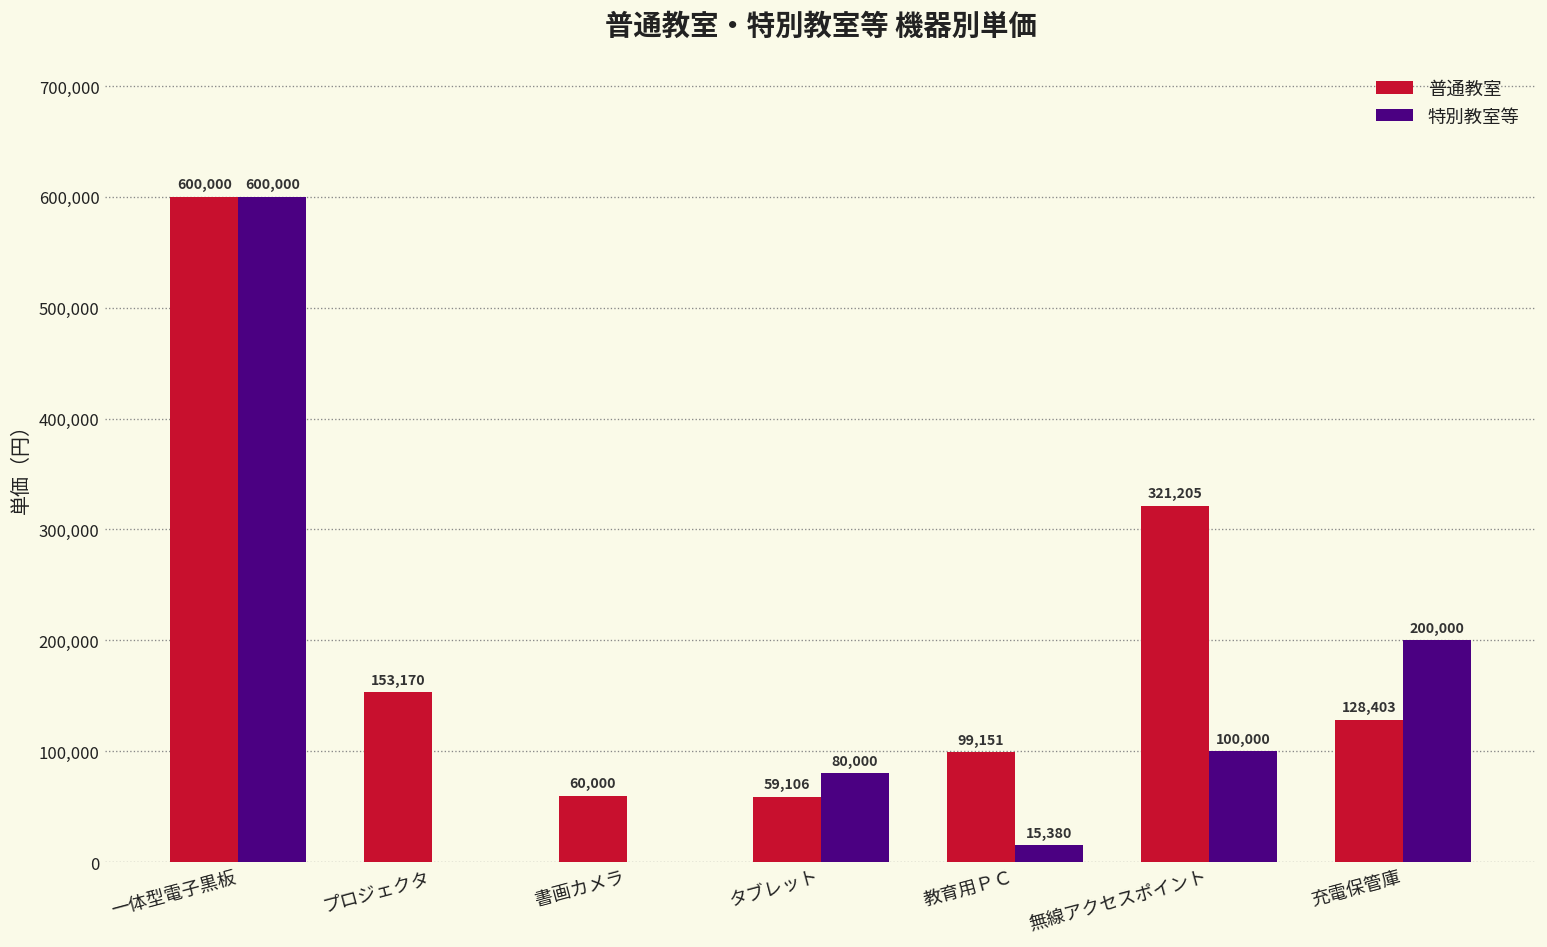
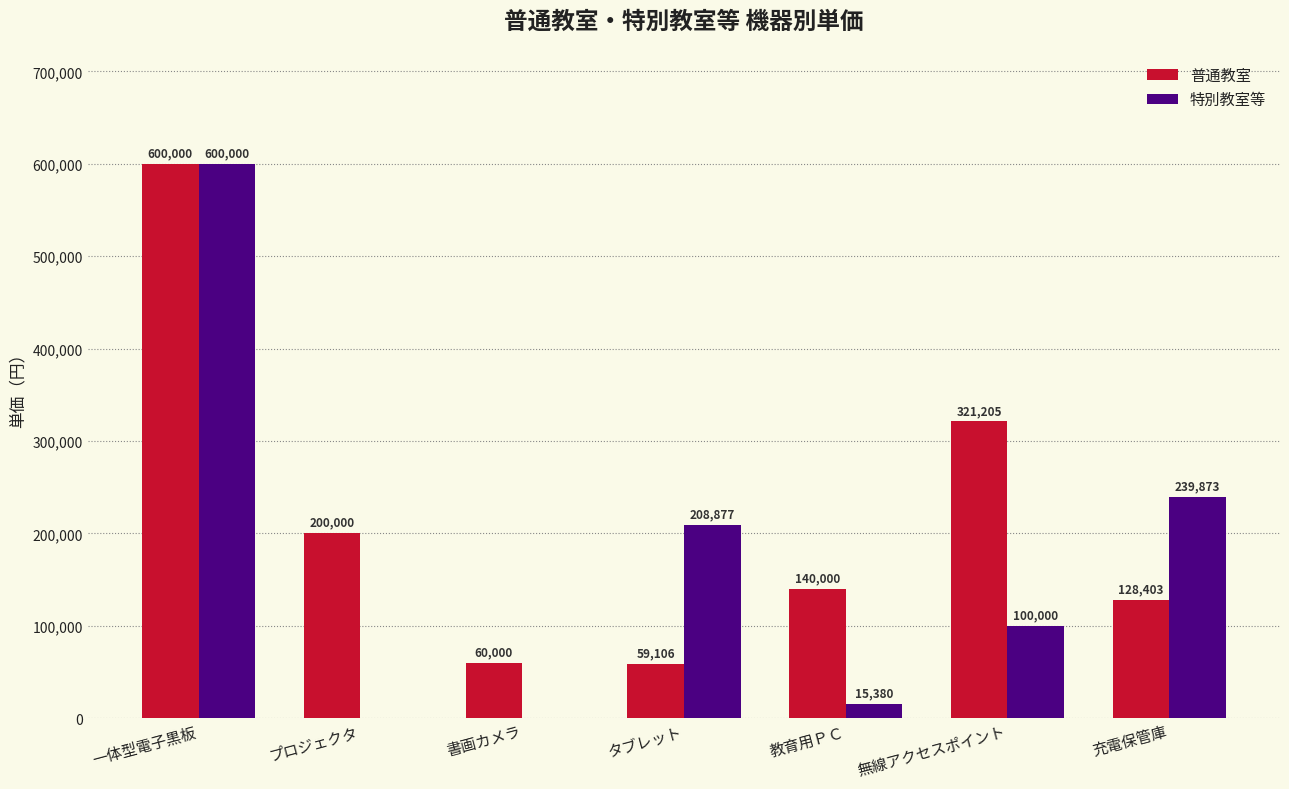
普通教室, プロジェクタ: 153,170 -> 200,000
特別教室等, タブレット: 80,000 -> 208,877
普通教室, 教育用ＰＣ: 99,151 -> 140,000
特別教室等, 充電保管庫: 200,000 -> 239,873
